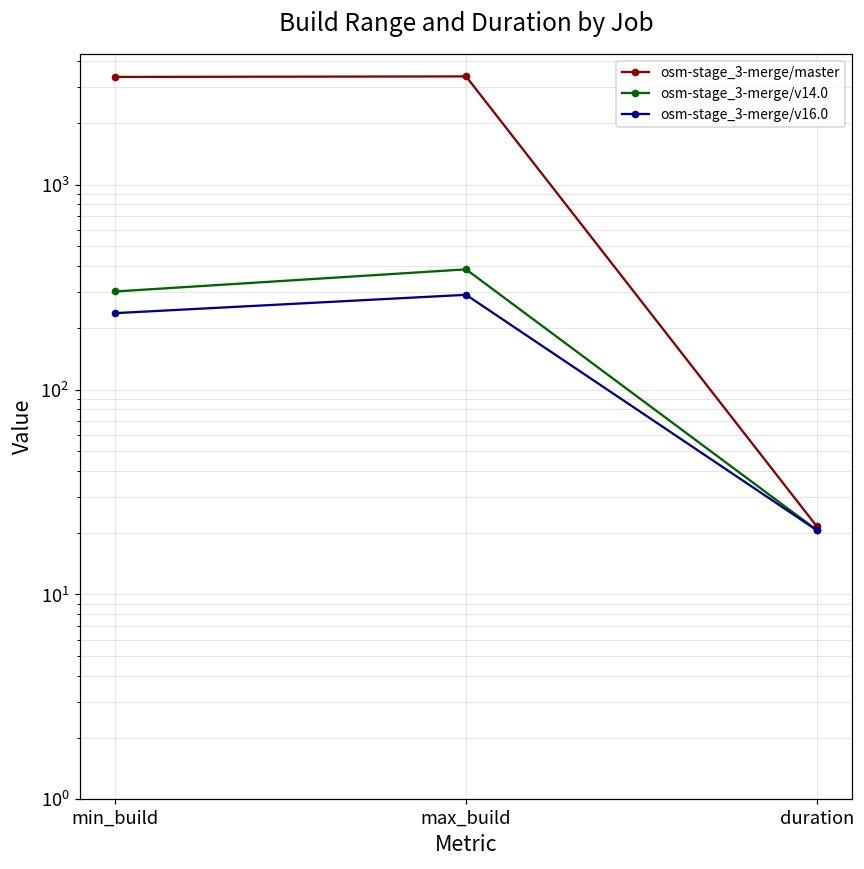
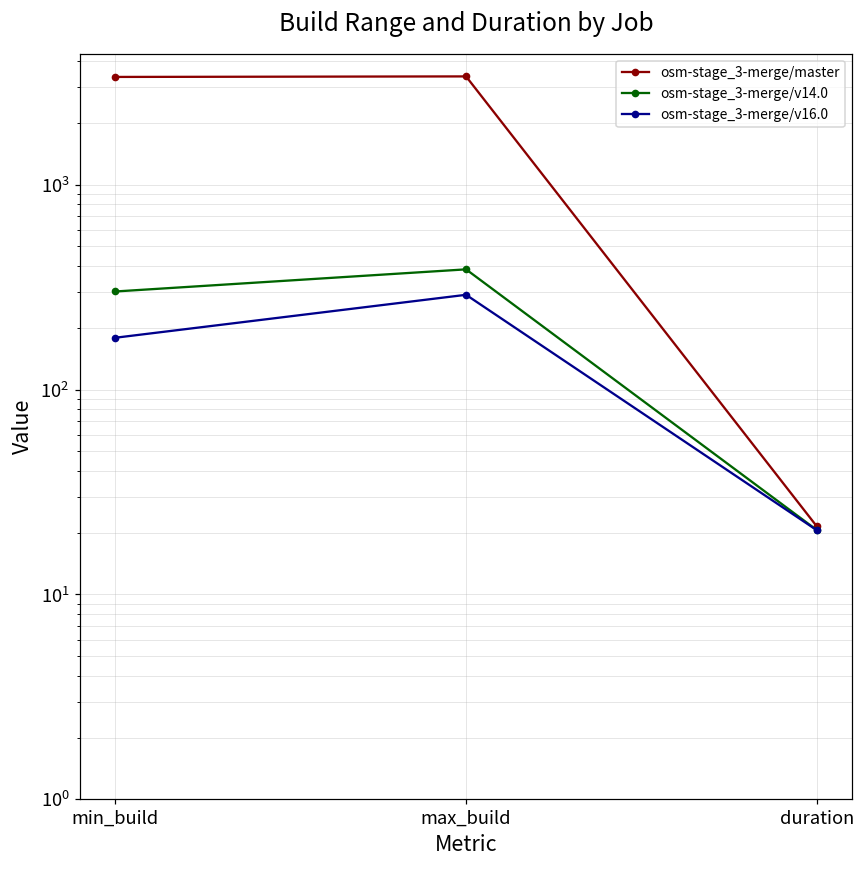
osm-stage_3-merge/v16.0, min_build: 240 -> 180
